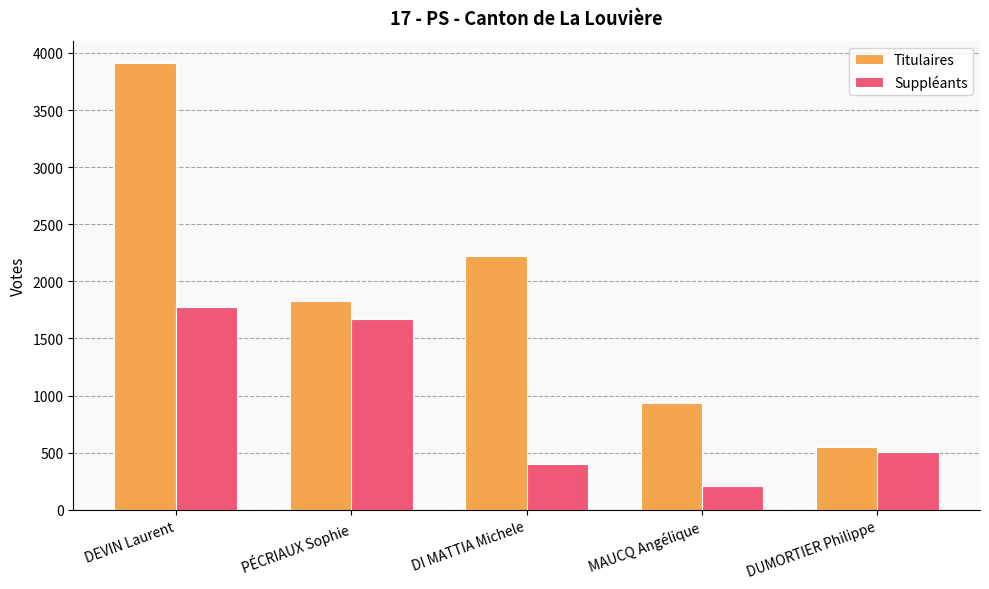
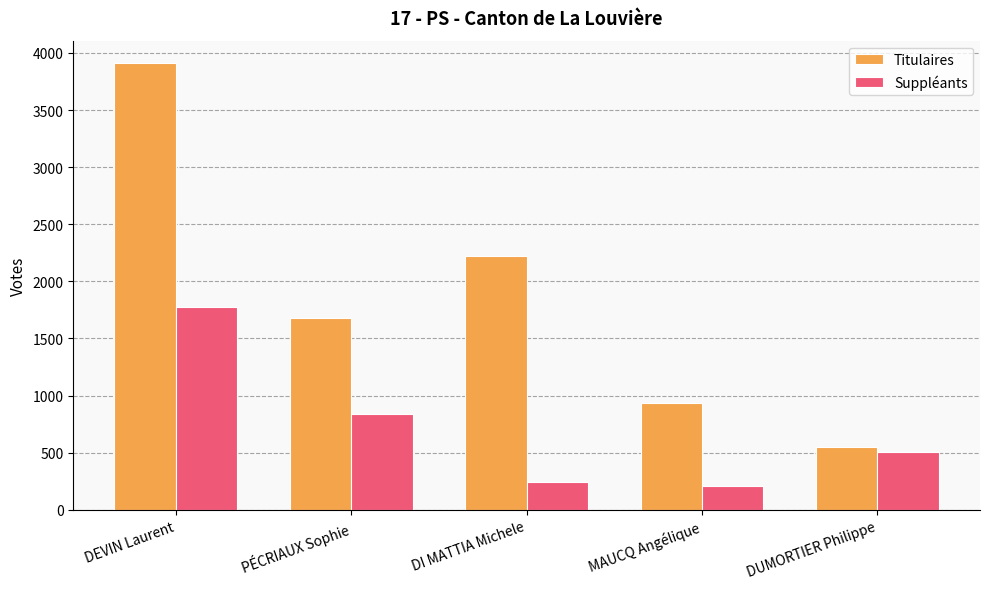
Titulaires, PÉCRIAUX Sophie: 1820 -> 1680
Suppléants, PÉCRIAUX Sophie: 1670 -> 840
Suppléants, DI MATTIA Michele: 400 -> 240
